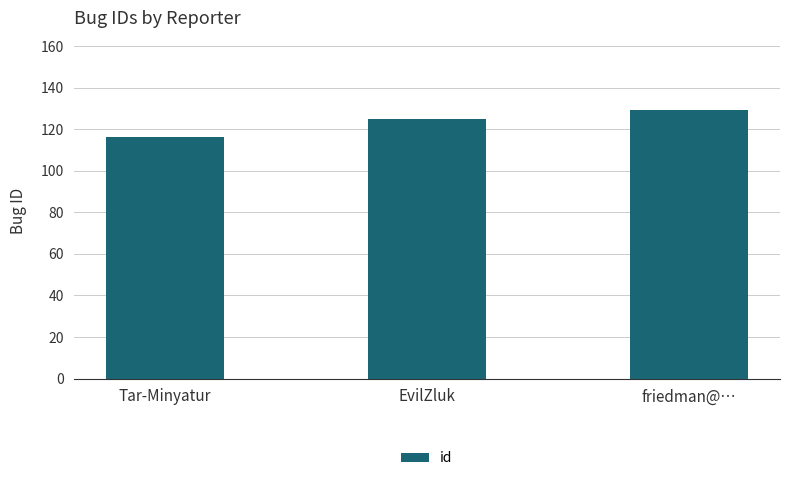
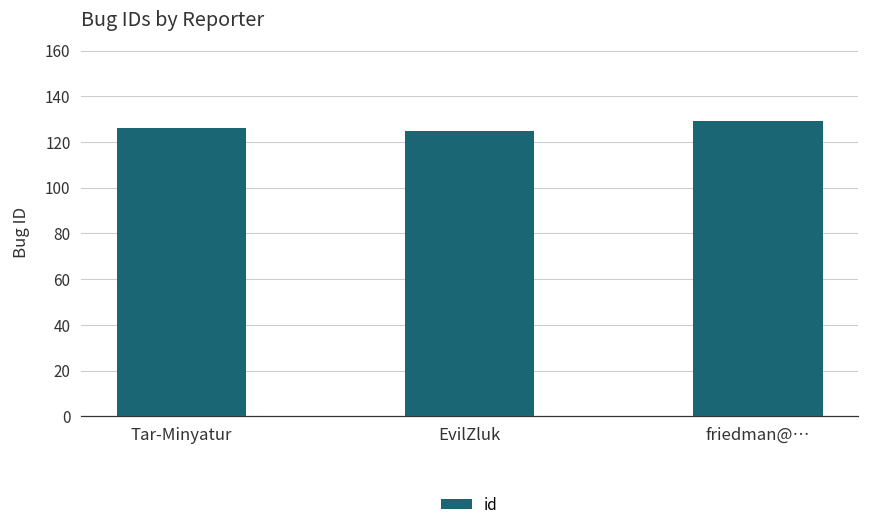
Tar-Minyatur: 116 -> 126
